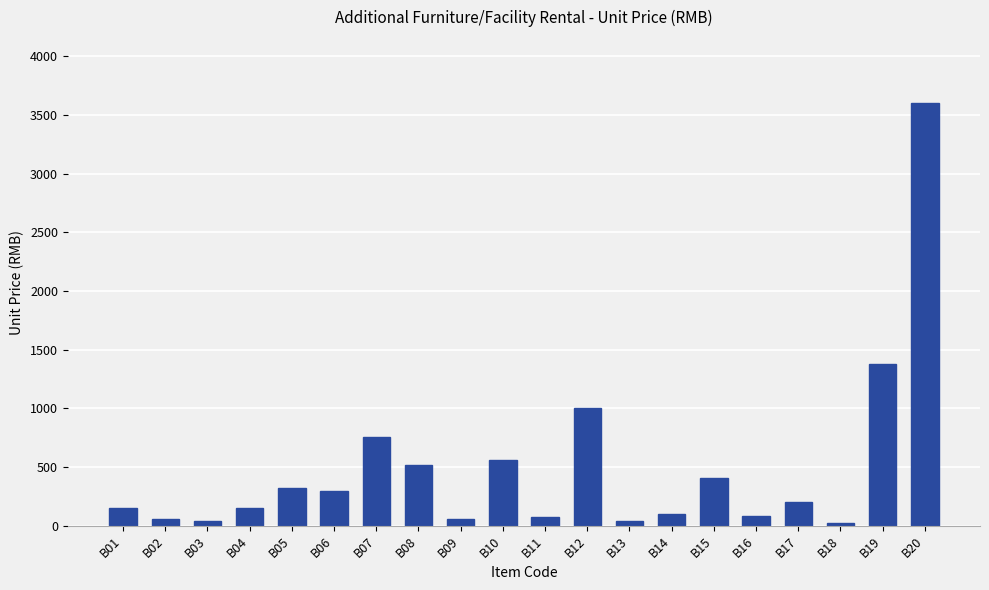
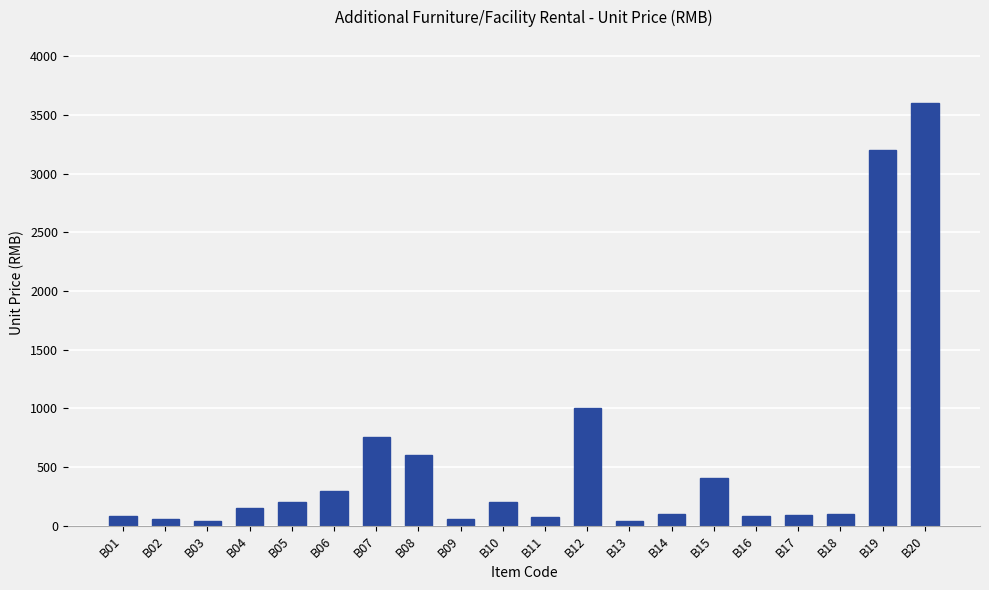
B01: 150 -> 80
B05: 330 -> 200
B08: 520 -> 600
B10: 560 -> 200
B17: 200 -> 90
B18: 30 -> 100
B19: 1380 -> 3200
